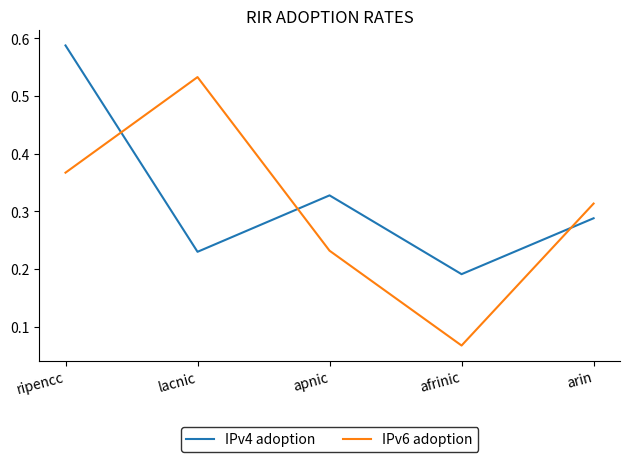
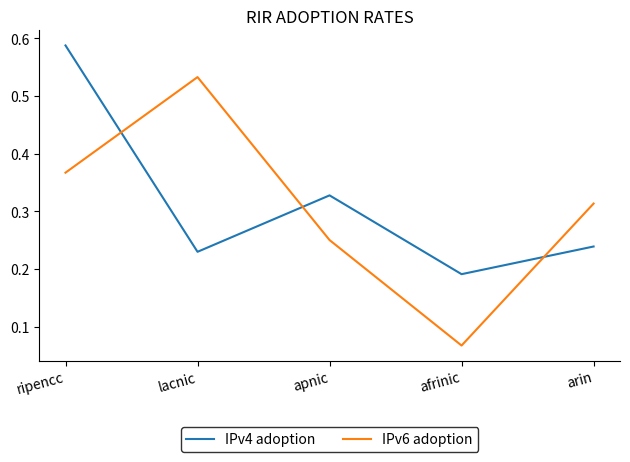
IPv6 adoption, apnic: 0.23 -> 0.25
IPv4 adoption, arin: 0.29 -> 0.24
